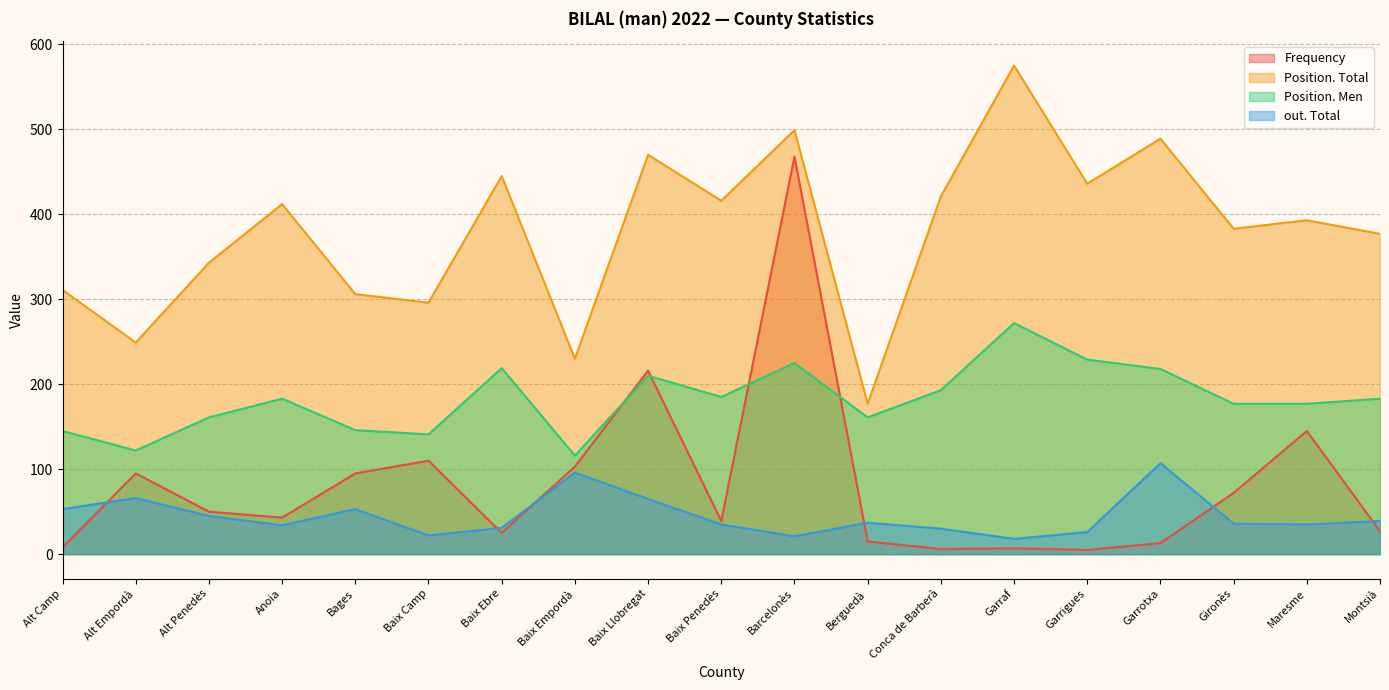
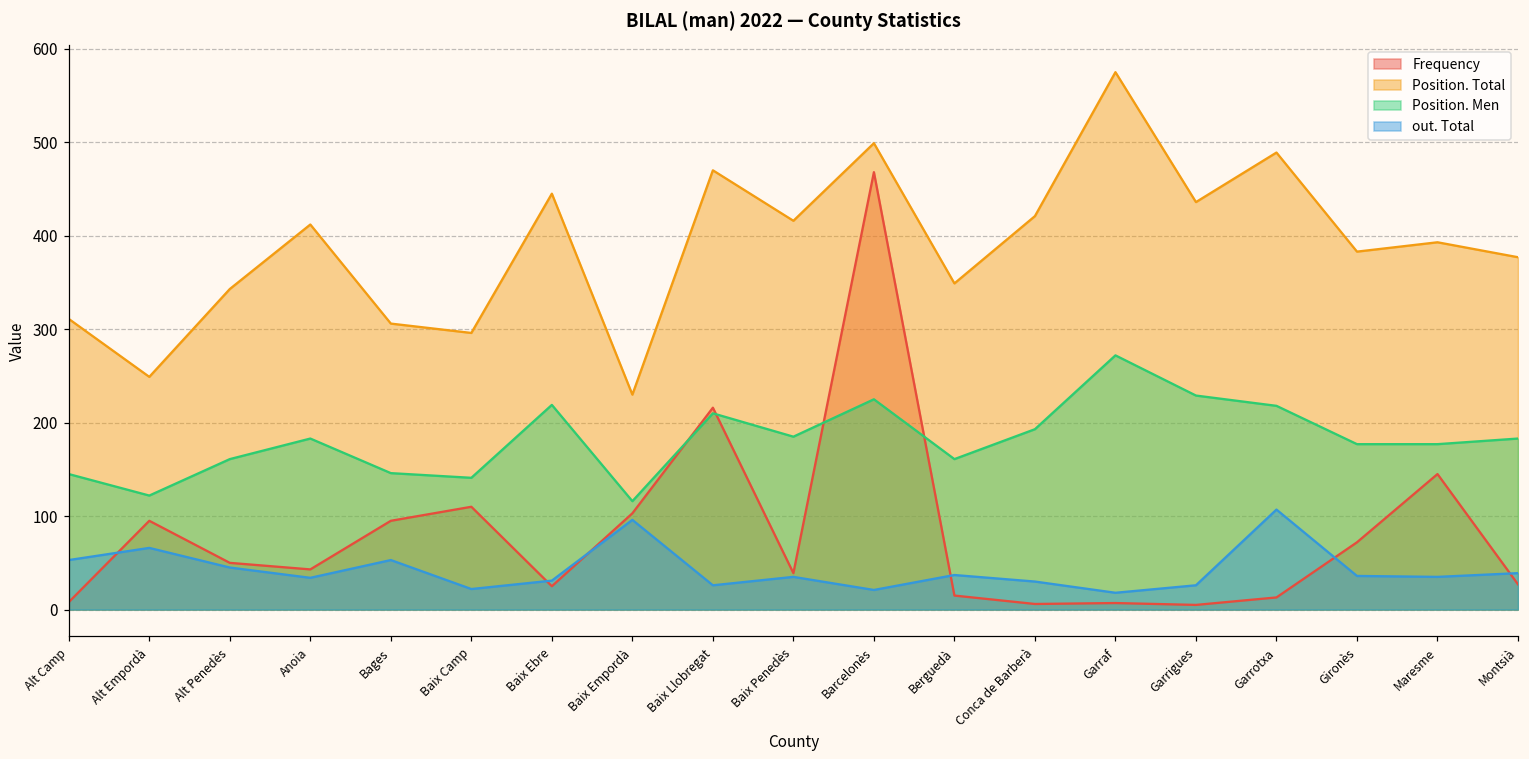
out. Total, Baix Llobregat: 70 -> 30
Position. Total, Berguedà: 180 -> 350
